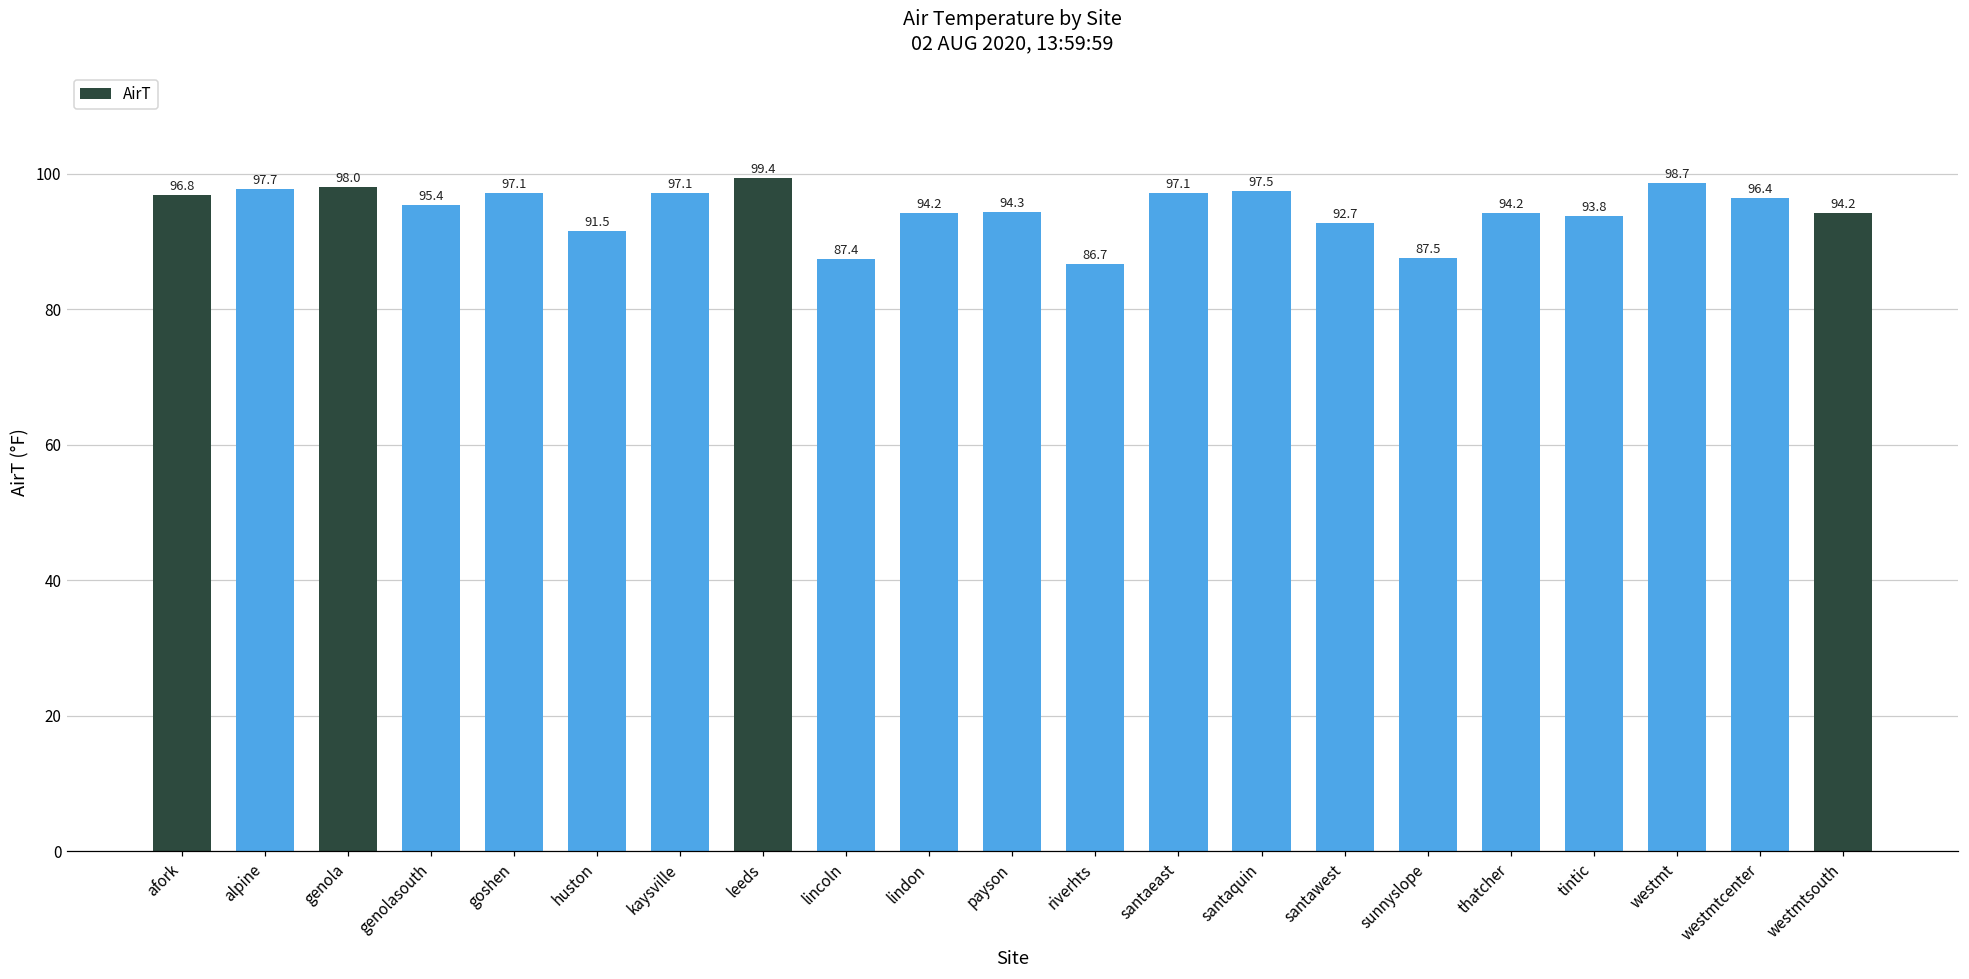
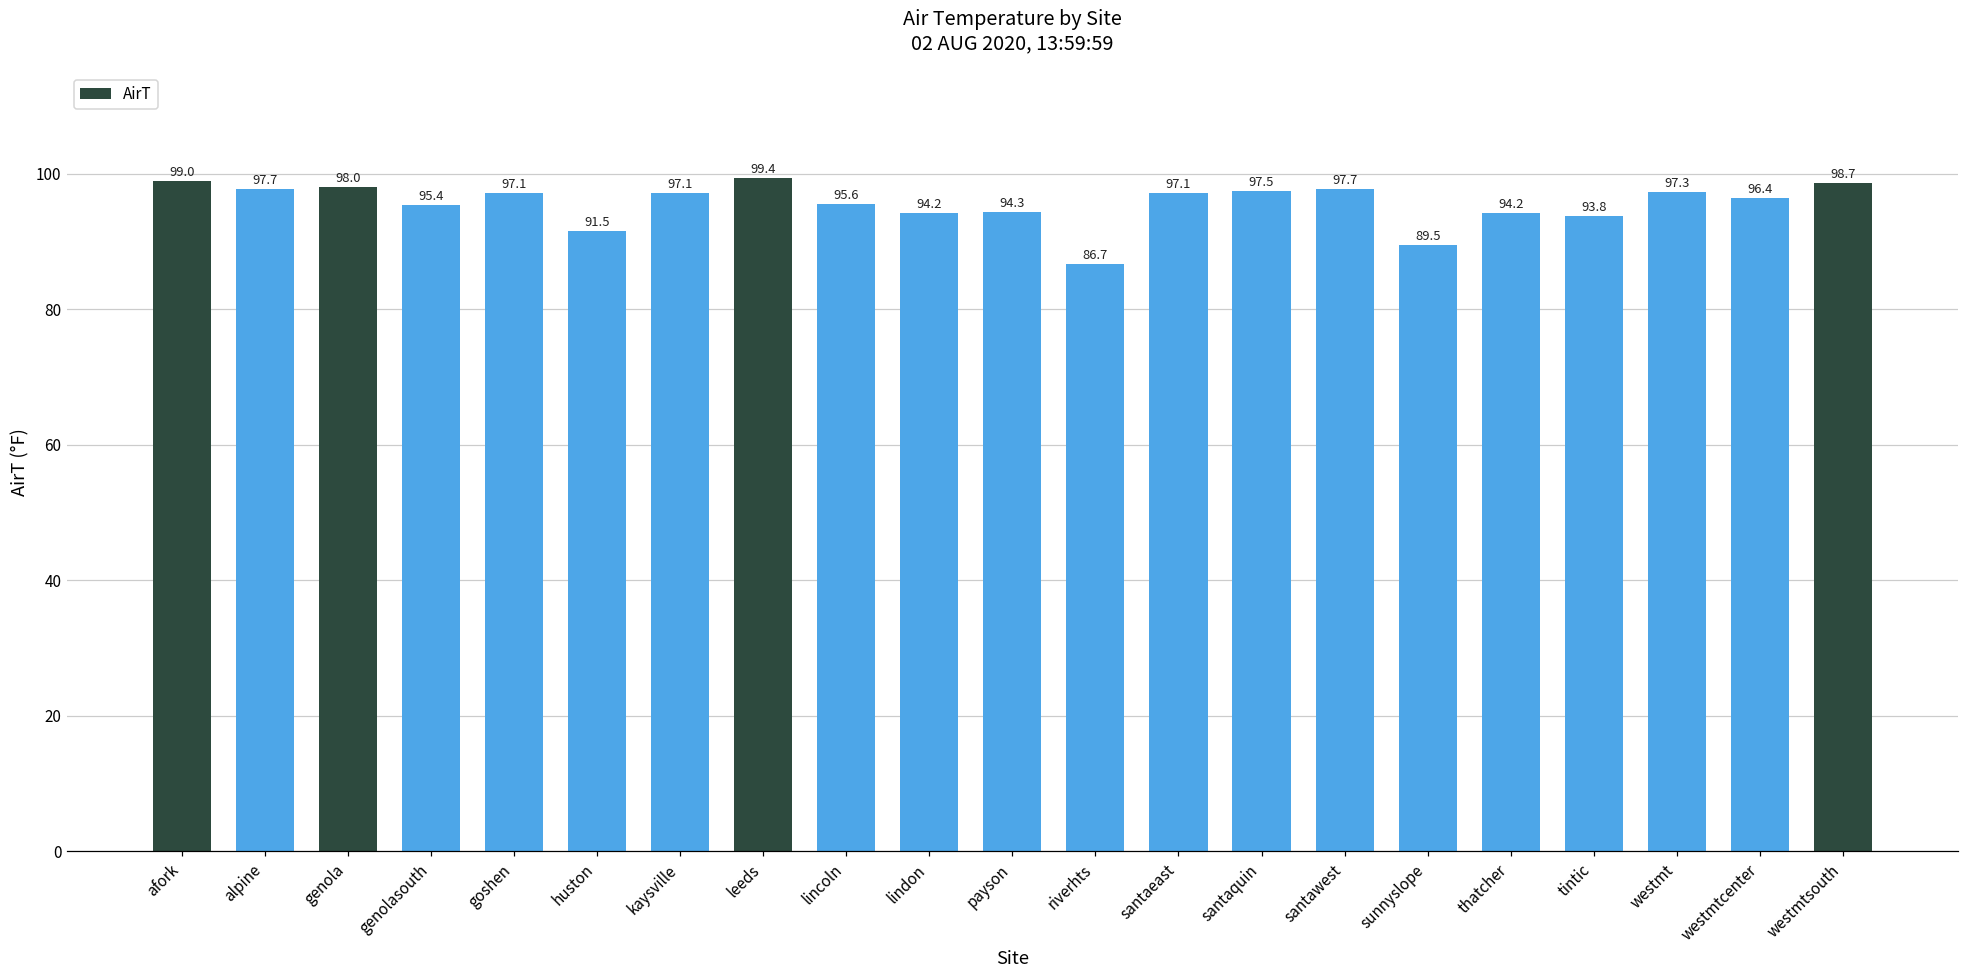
afork: 96.8 -> 99.0
lincoln: 87.4 -> 95.6
santawest: 92.7 -> 97.7
sunnyslope: 87.5 -> 89.5
westmt: 98.7 -> 97.3
westmtsouth: 94.2 -> 98.7
